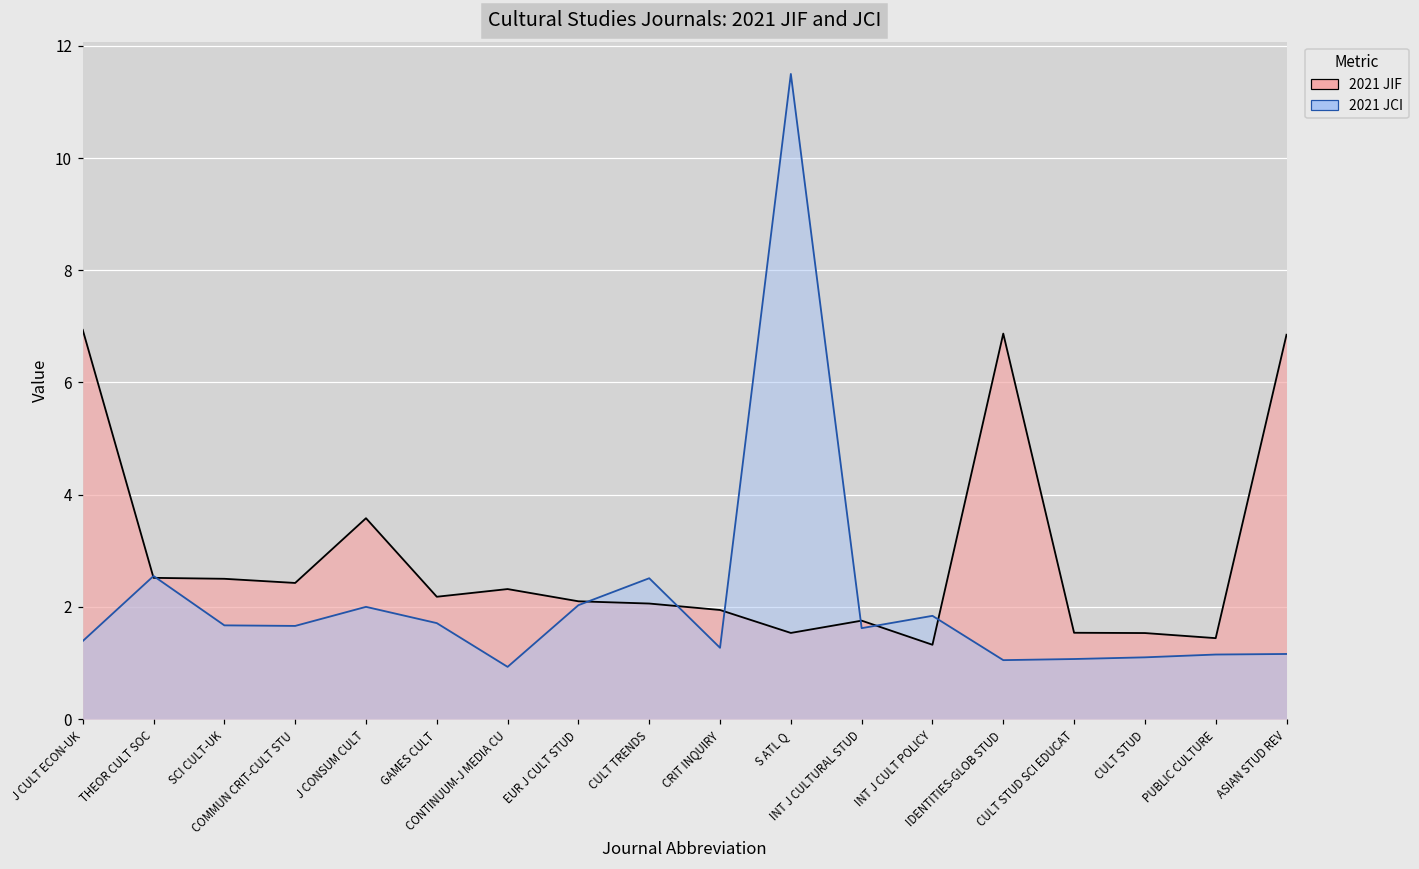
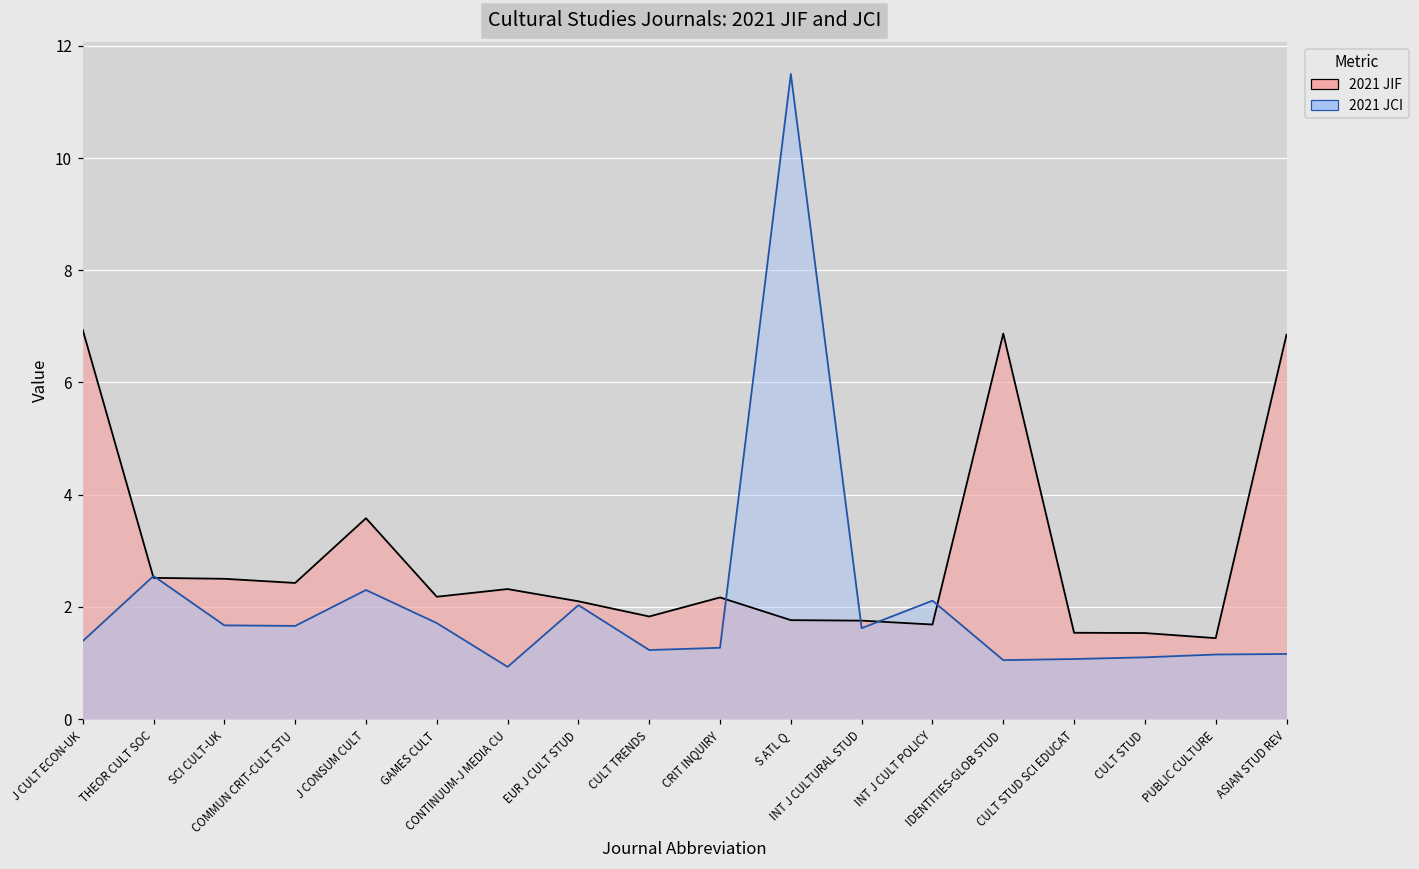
2021 JCI, J CONSUM CULT: 2.0 -> 2.3
2021 JIF, CULT TRENDS: 2.1 -> 1.8
2021 JCI, CULT TRENDS: 2.5 -> 1.2
2021 JIF, CRIT INQUIRY: 1.9 -> 2.2
2021 JIF, S ATL Q: 1.5 -> 1.8
2021 JIF, INT J CULT POLICY: 1.3 -> 1.7
2021 JCI, INT J CULT POLICY: 1.8 -> 2.1
